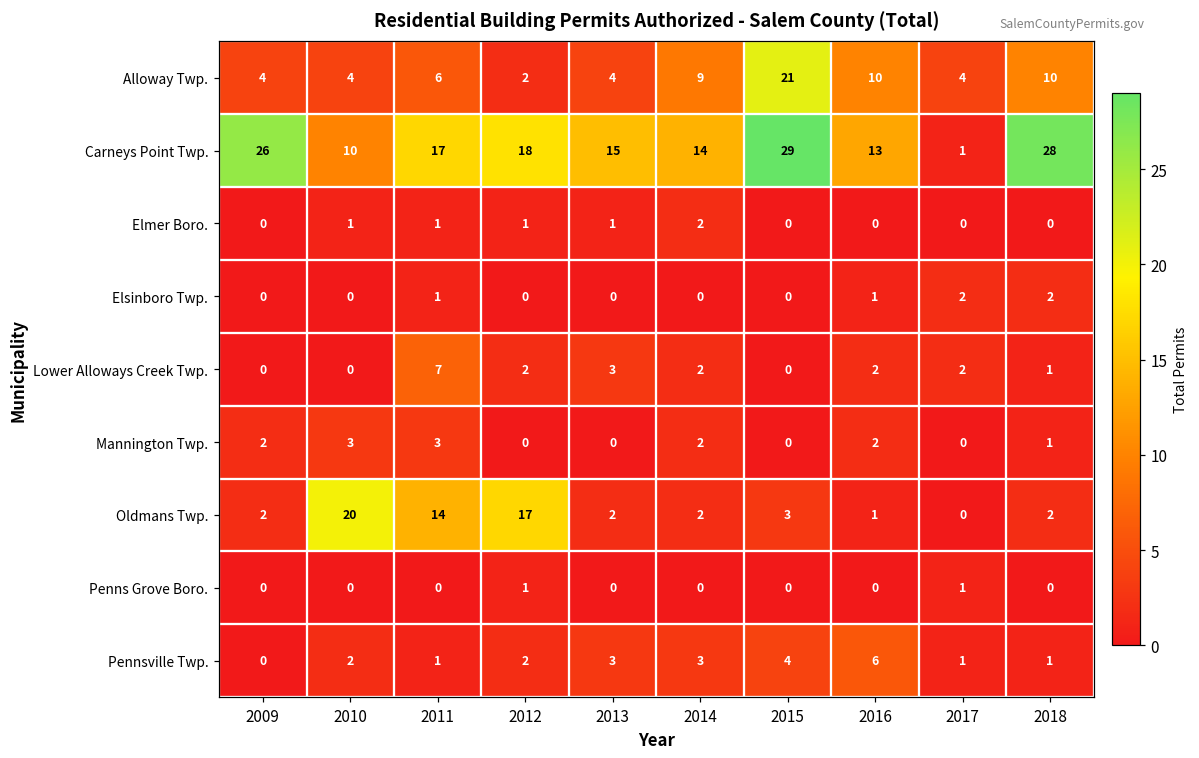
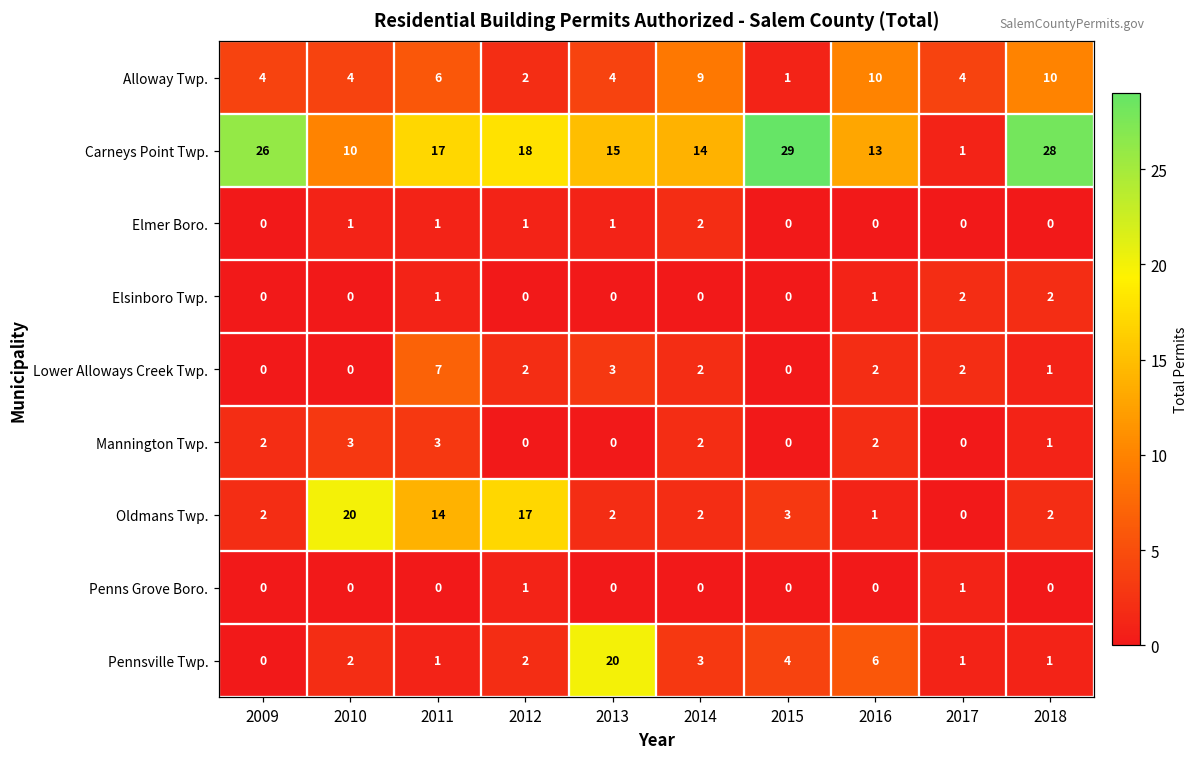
Alloway Twp., 2015: 21 -> 1
Pennsville Twp., 2013: 3 -> 20
